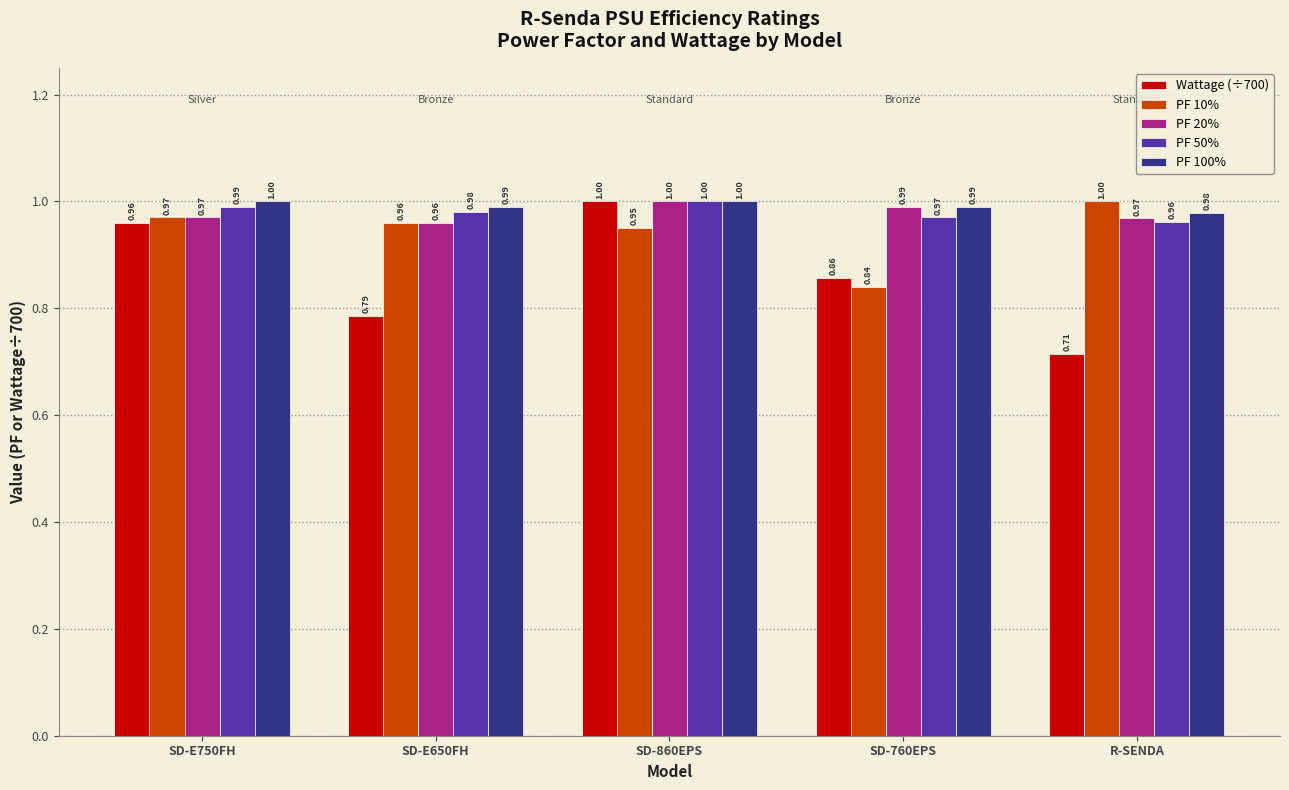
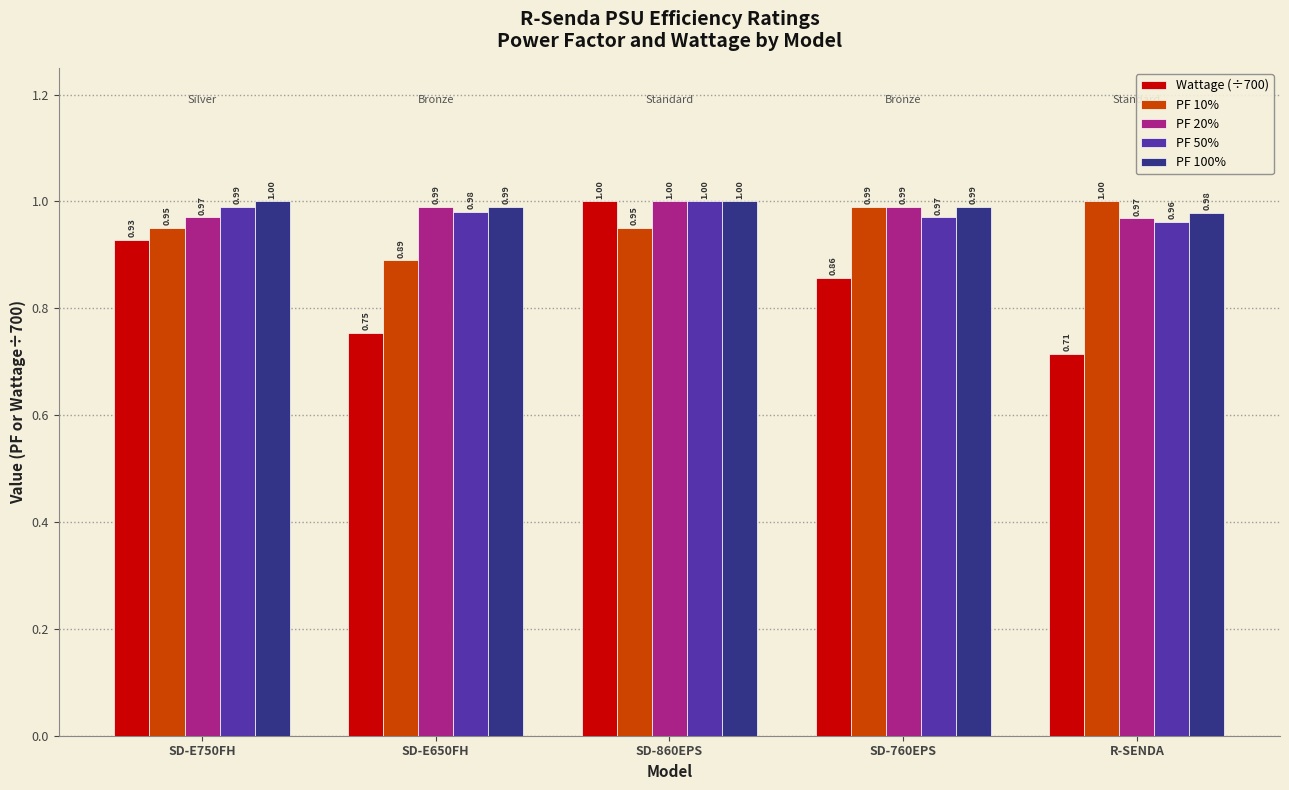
Wattage (÷700), SD-E750FH: 0.96 -> 0.93
PF 10%, SD-E750FH: 0.97 -> 0.95
Wattage (÷700), SD-E650FH: 0.79 -> 0.75
PF 10%, SD-E650FH: 0.96 -> 0.89
PF 20%, SD-E650FH: 0.96 -> 0.99
PF 10%, SD-760EPS: 0.84 -> 0.99
